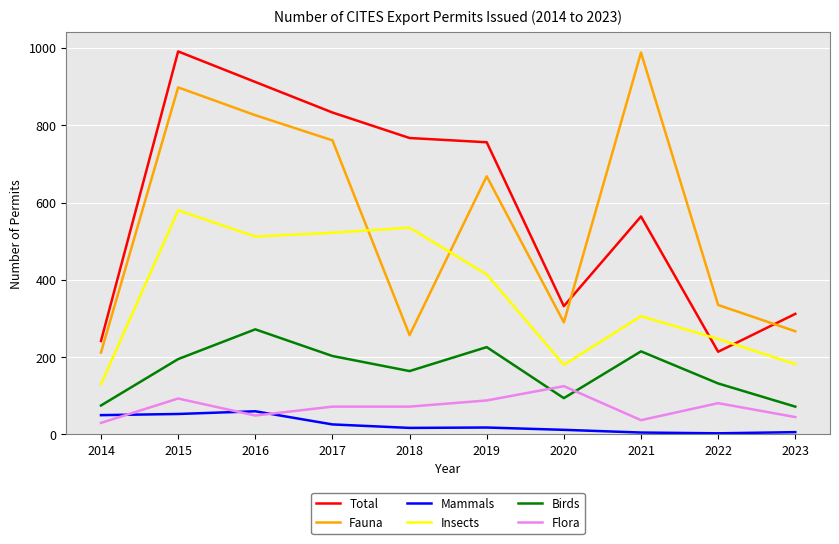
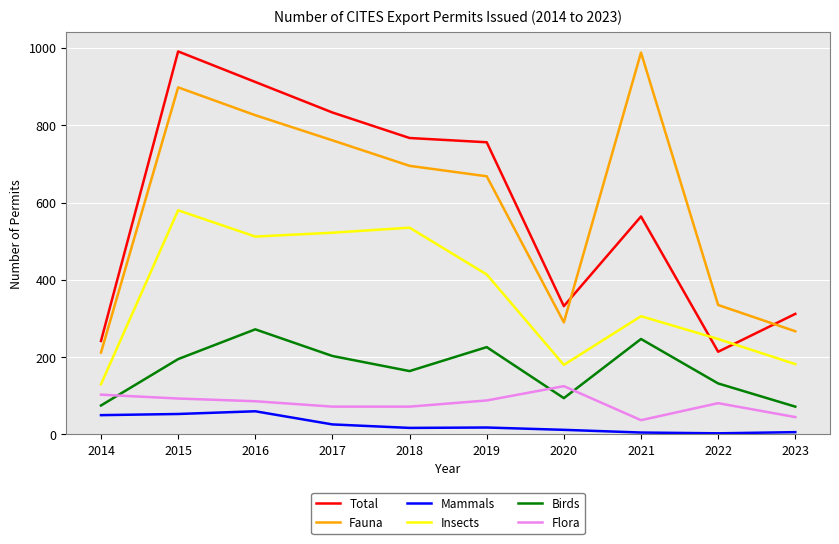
Flora, 2014: 30 -> 100
Flora, 2016: 50 -> 90
Fauna, 2018: 260 -> 700
Birds, 2021: 220 -> 250
